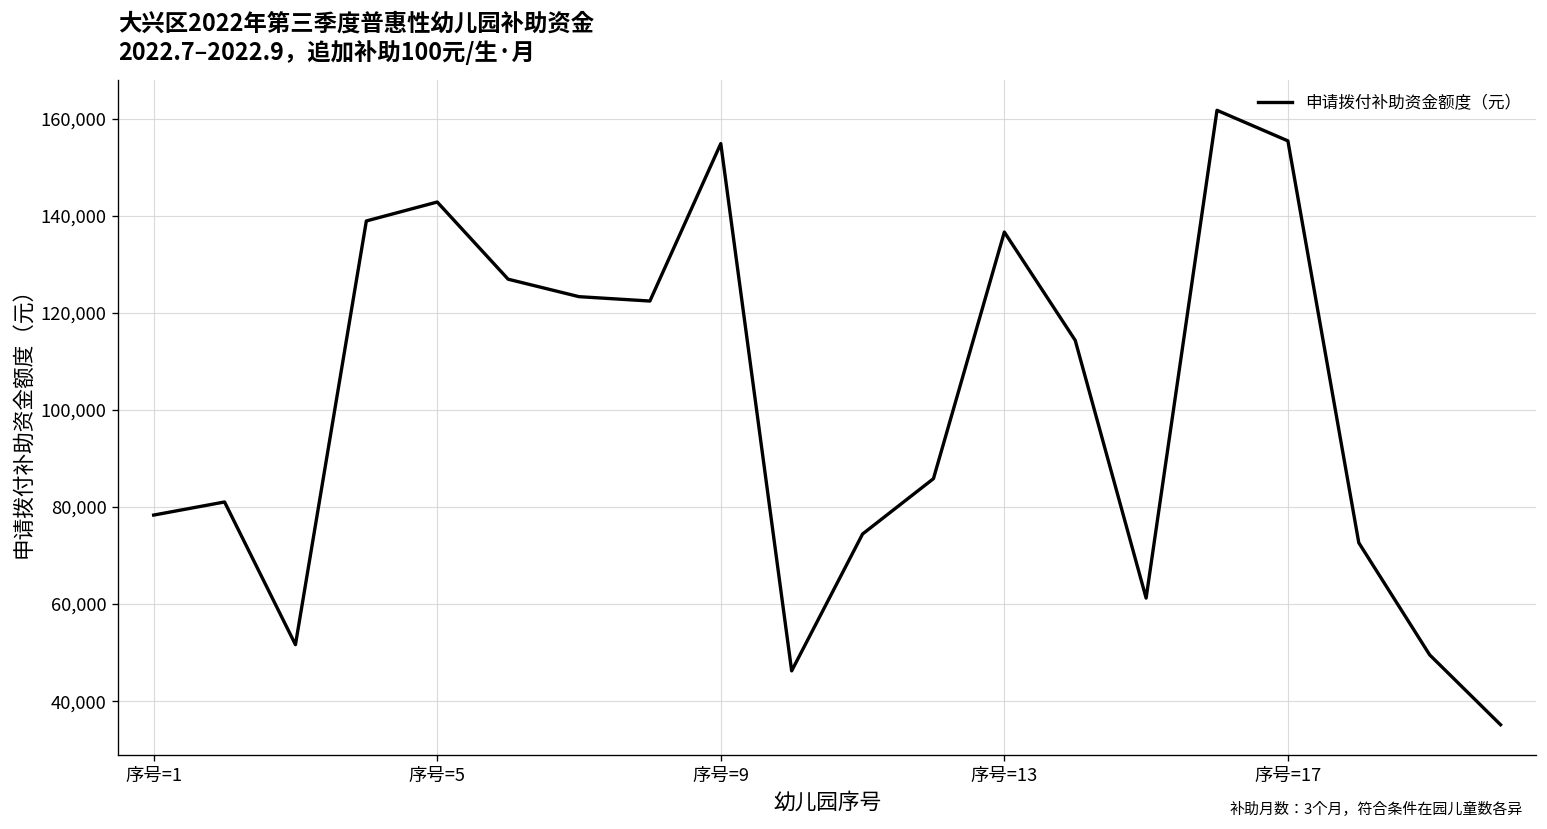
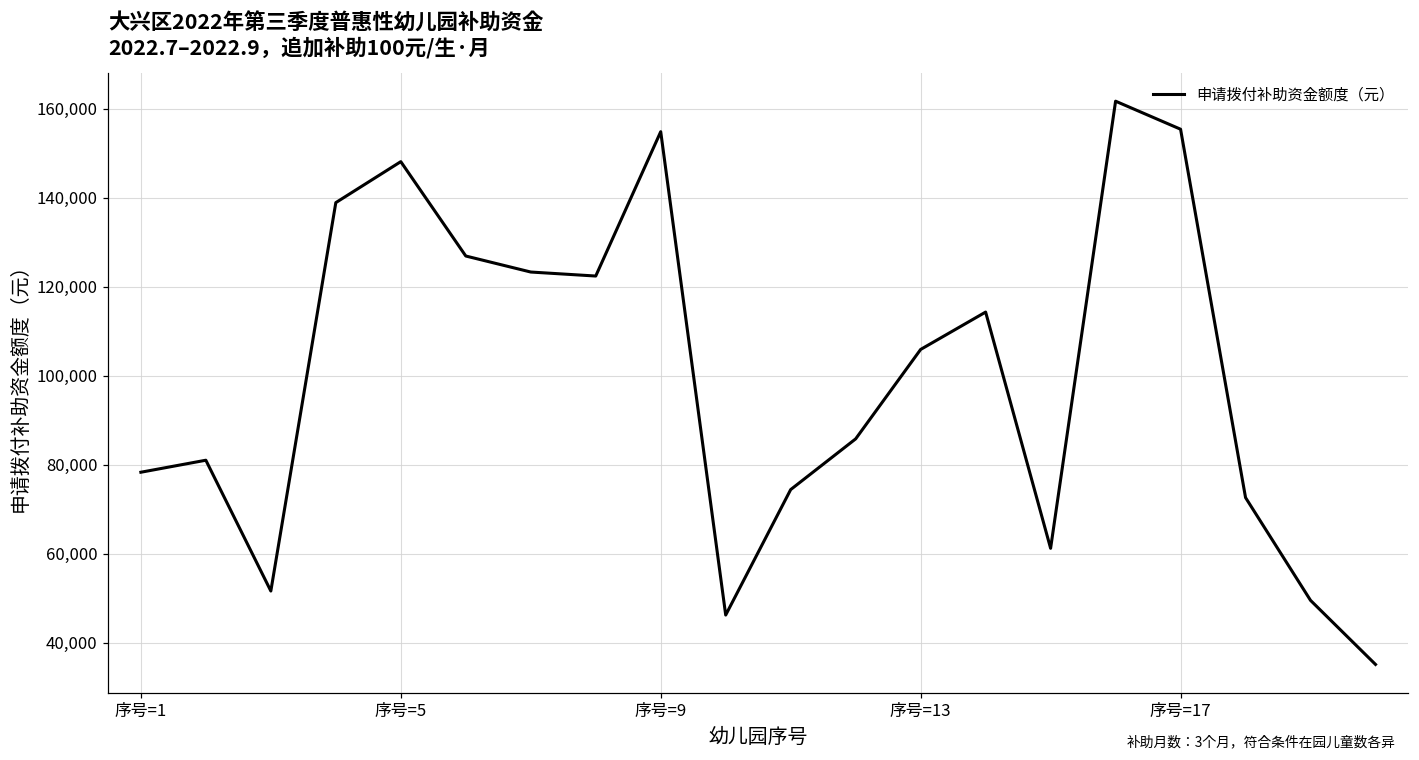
序号=5: 143,000 -> 148,000
序号=13: 137,000 -> 106,000
